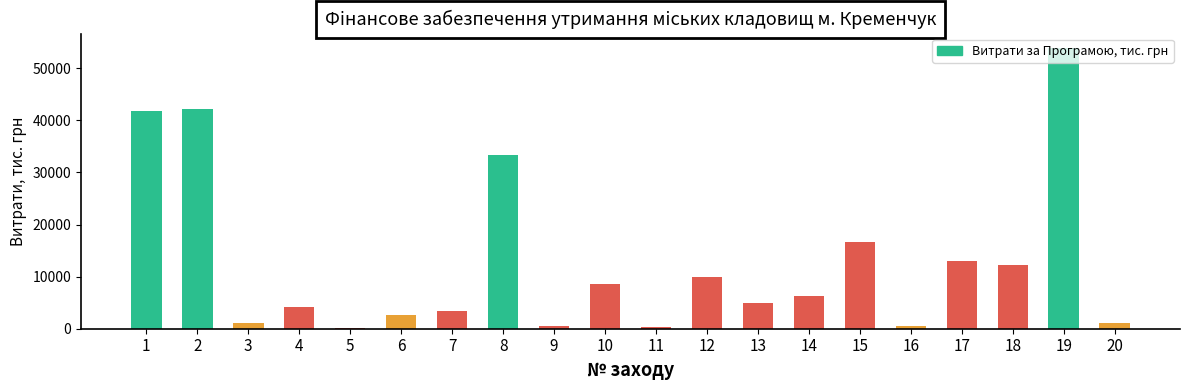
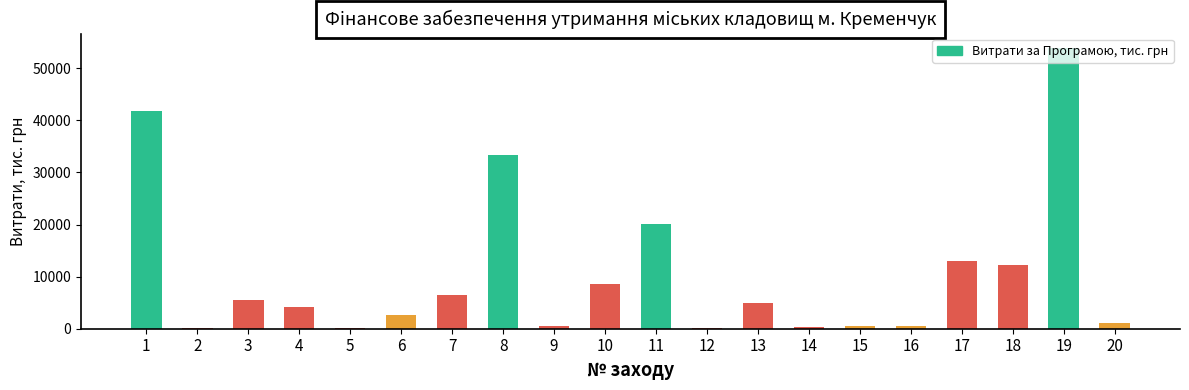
2: 42000 -> 0
3: 1000 -> 5000
7: 3000 -> 6000
11: 0 -> 20000
12: 10000 -> 0
14: 6000 -> 0
15: 17000 -> 1000
